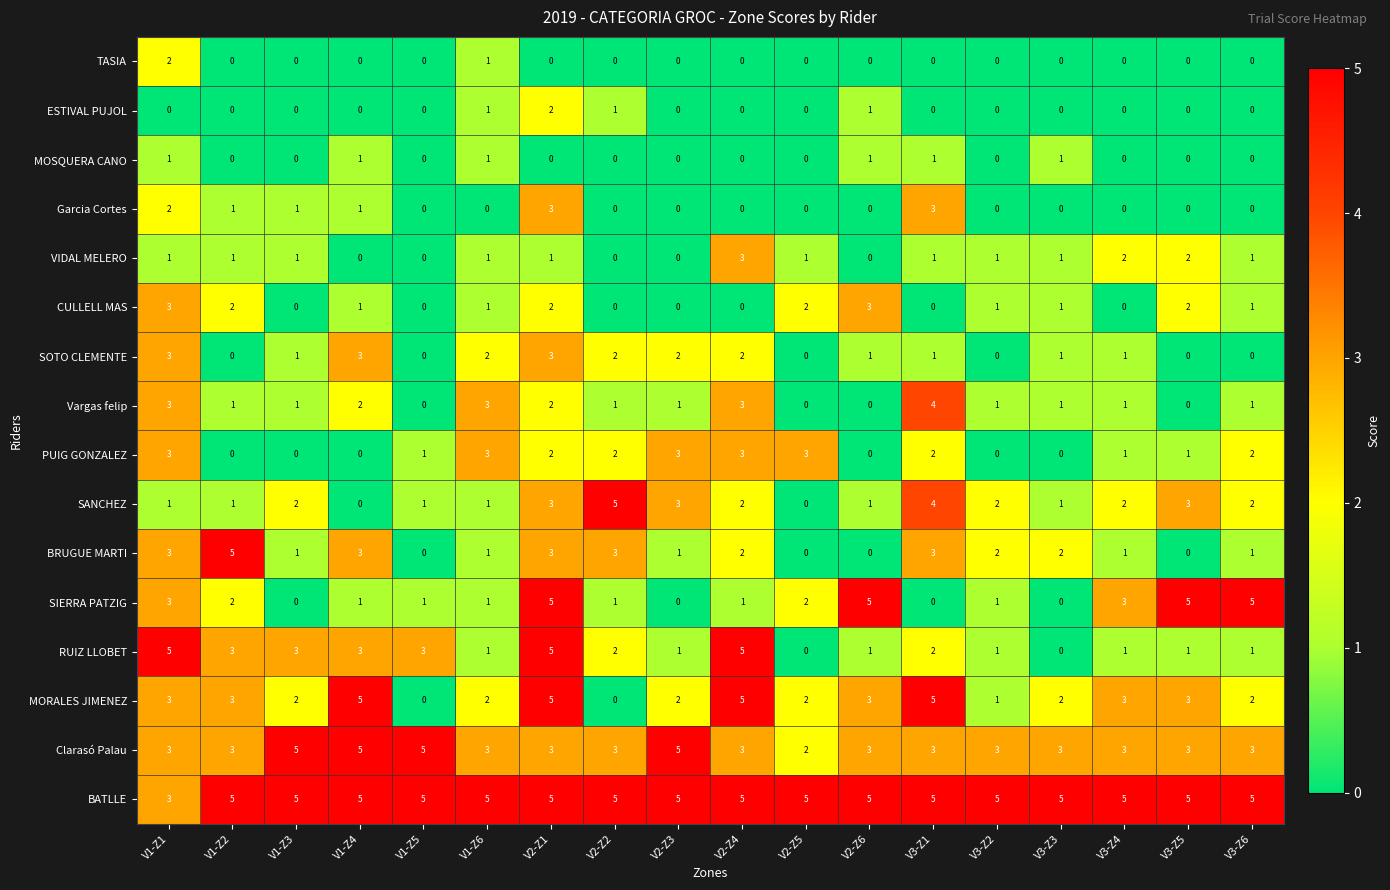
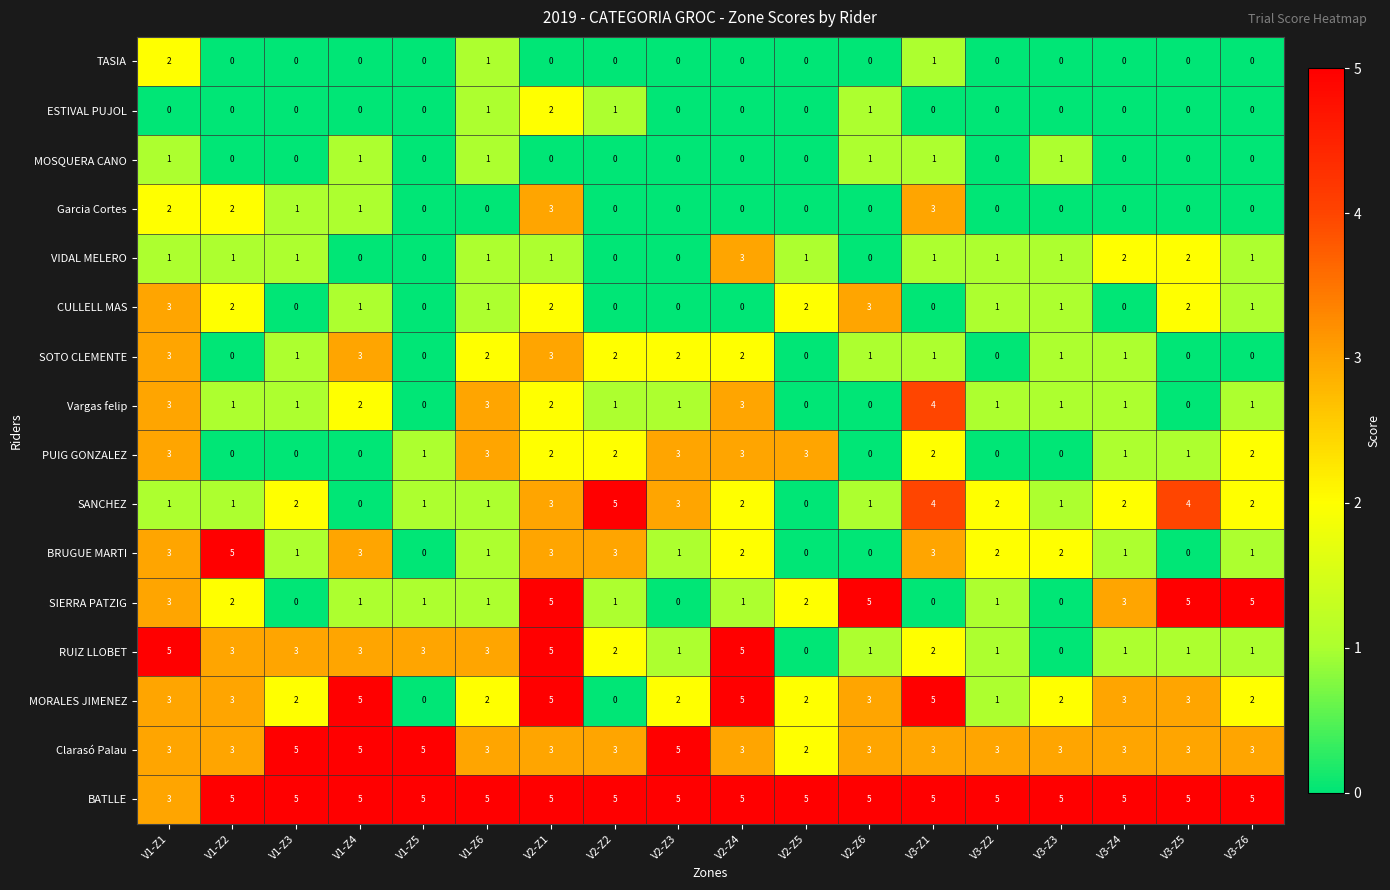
TASIA, V3-Z1: 0 -> 1
Garcia Cortes, V1-Z2: 1 -> 2
SANCHEZ, V3-Z5: 3 -> 4
RUIZ LLOBET, V1-Z6: 1 -> 3
